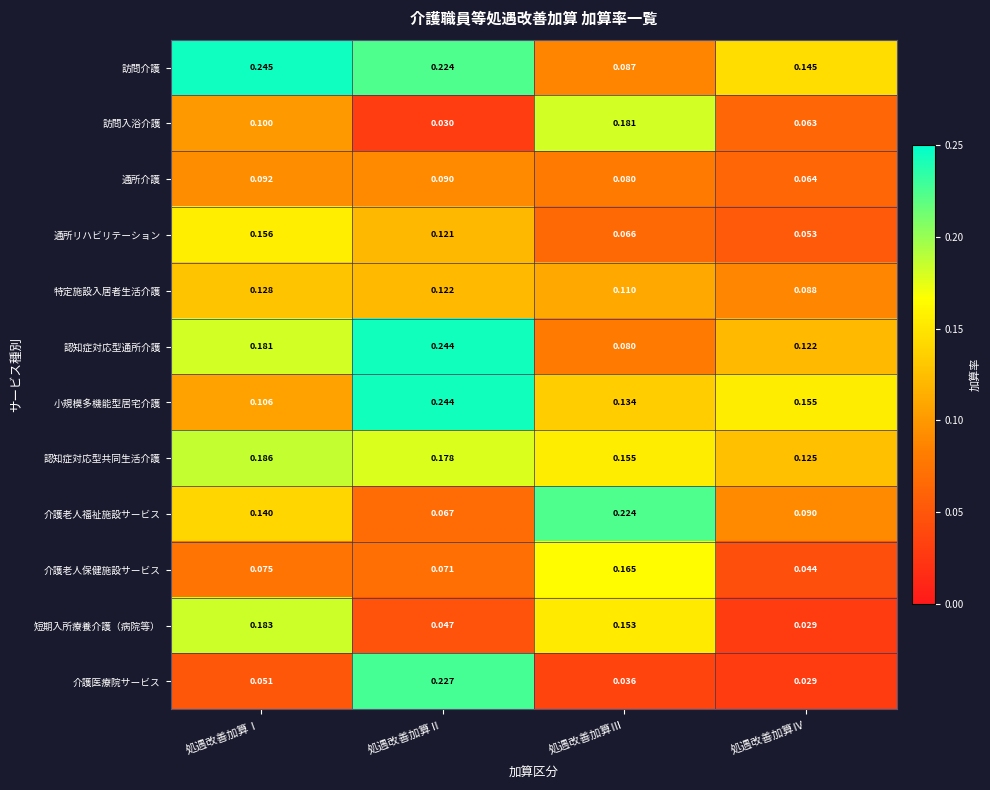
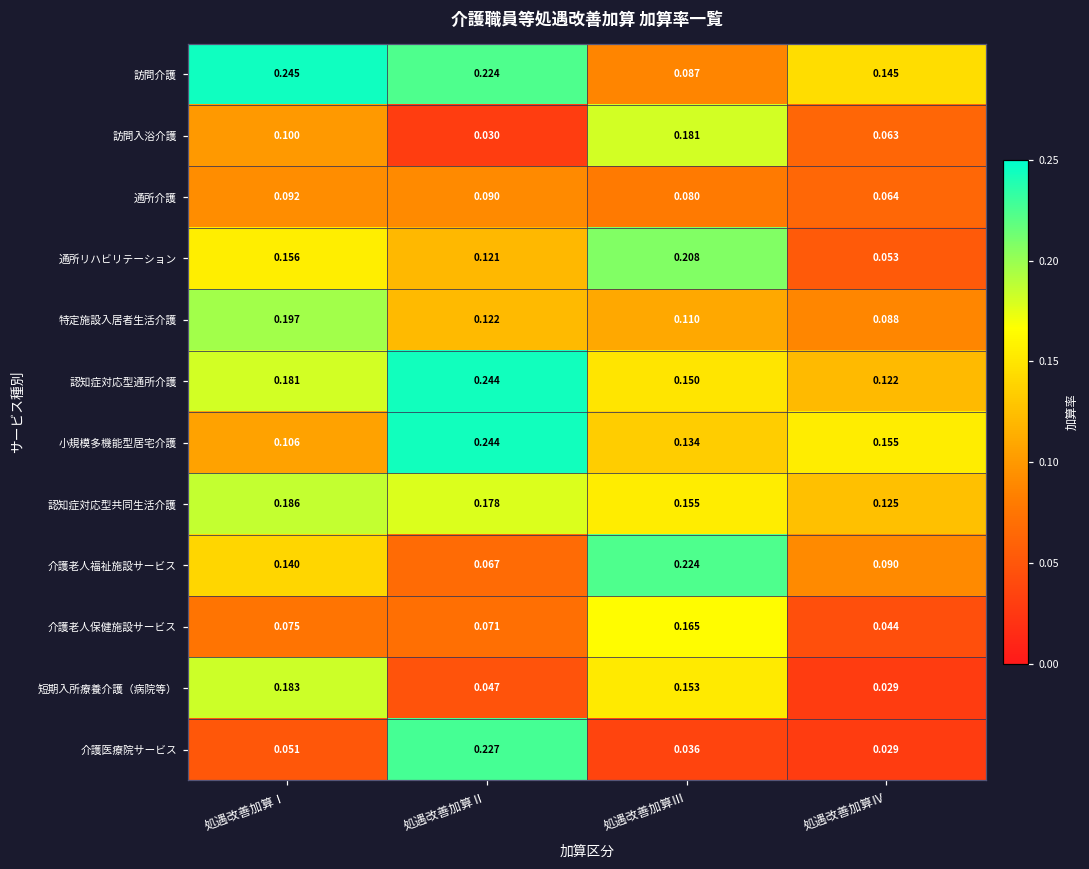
通所リハビリテーション, 処遇改善加算Ⅲ: 0.066 -> 0.208
特定施設入居者生活介護, 処遇改善加算Ⅰ: 0.128 -> 0.197
認知症対応型通所介護, 処遇改善加算Ⅲ: 0.080 -> 0.150
